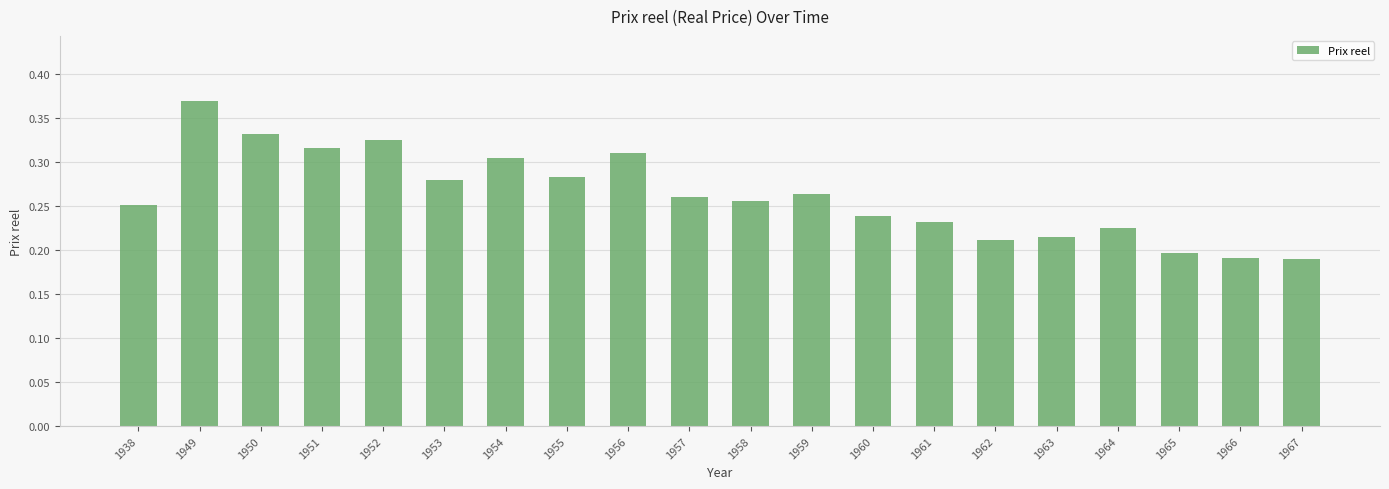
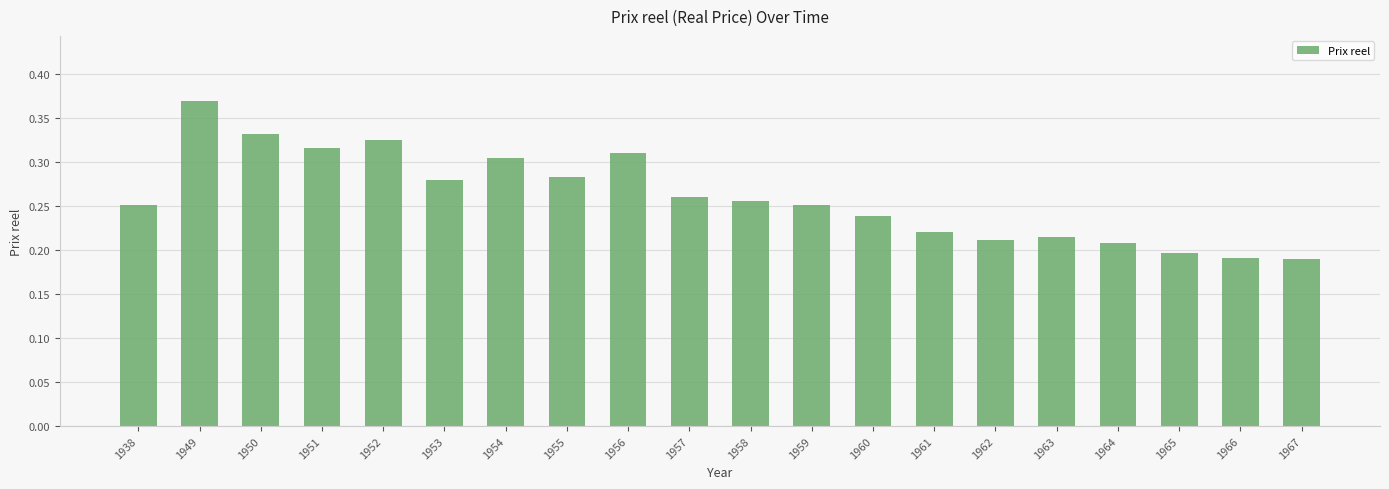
1959: 0.26 -> 0.25
1961: 0.23 -> 0.22
1964: 0.23 -> 0.21
